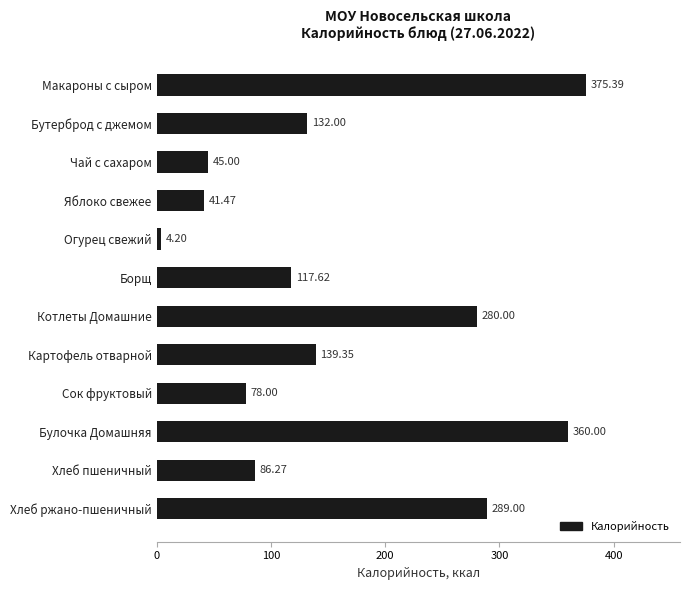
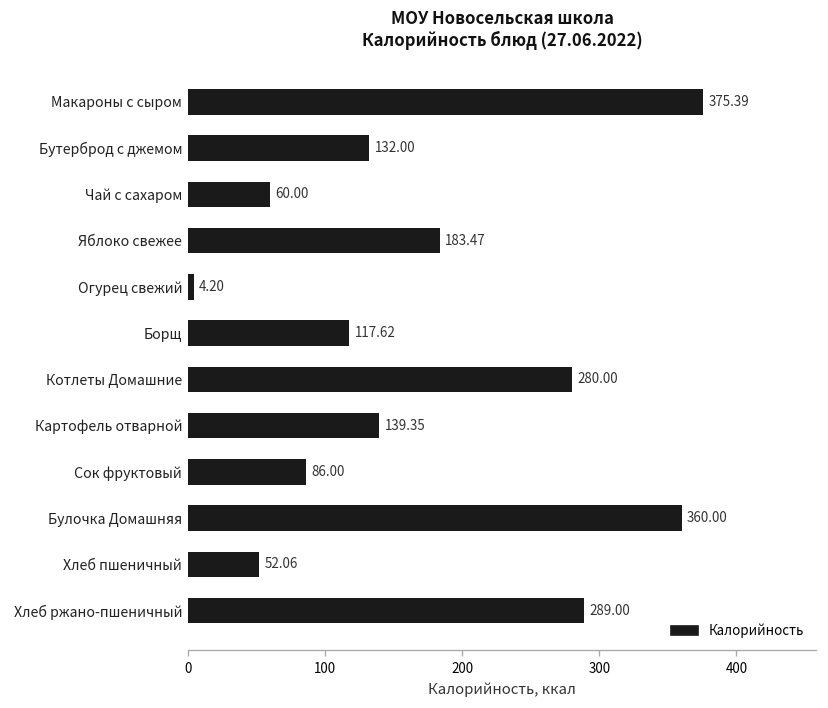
Чай с сахаром: 45.00 -> 60.00
Яблоко свежее: 41.47 -> 183.47
Сок фруктовый: 78.00 -> 86.00
Хлеб пшеничный: 86.27 -> 52.06
